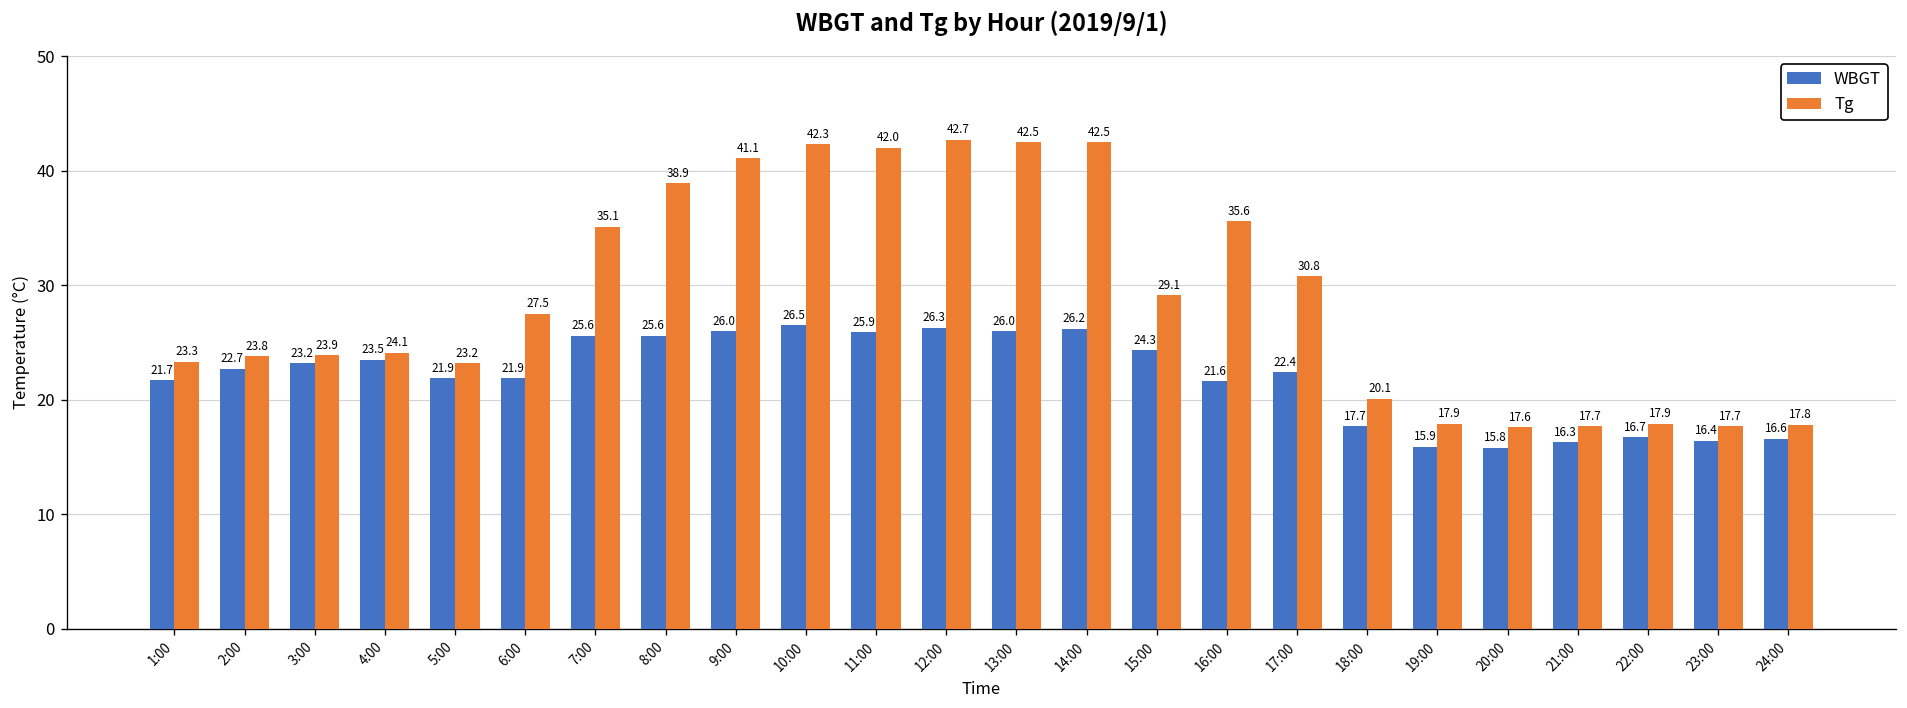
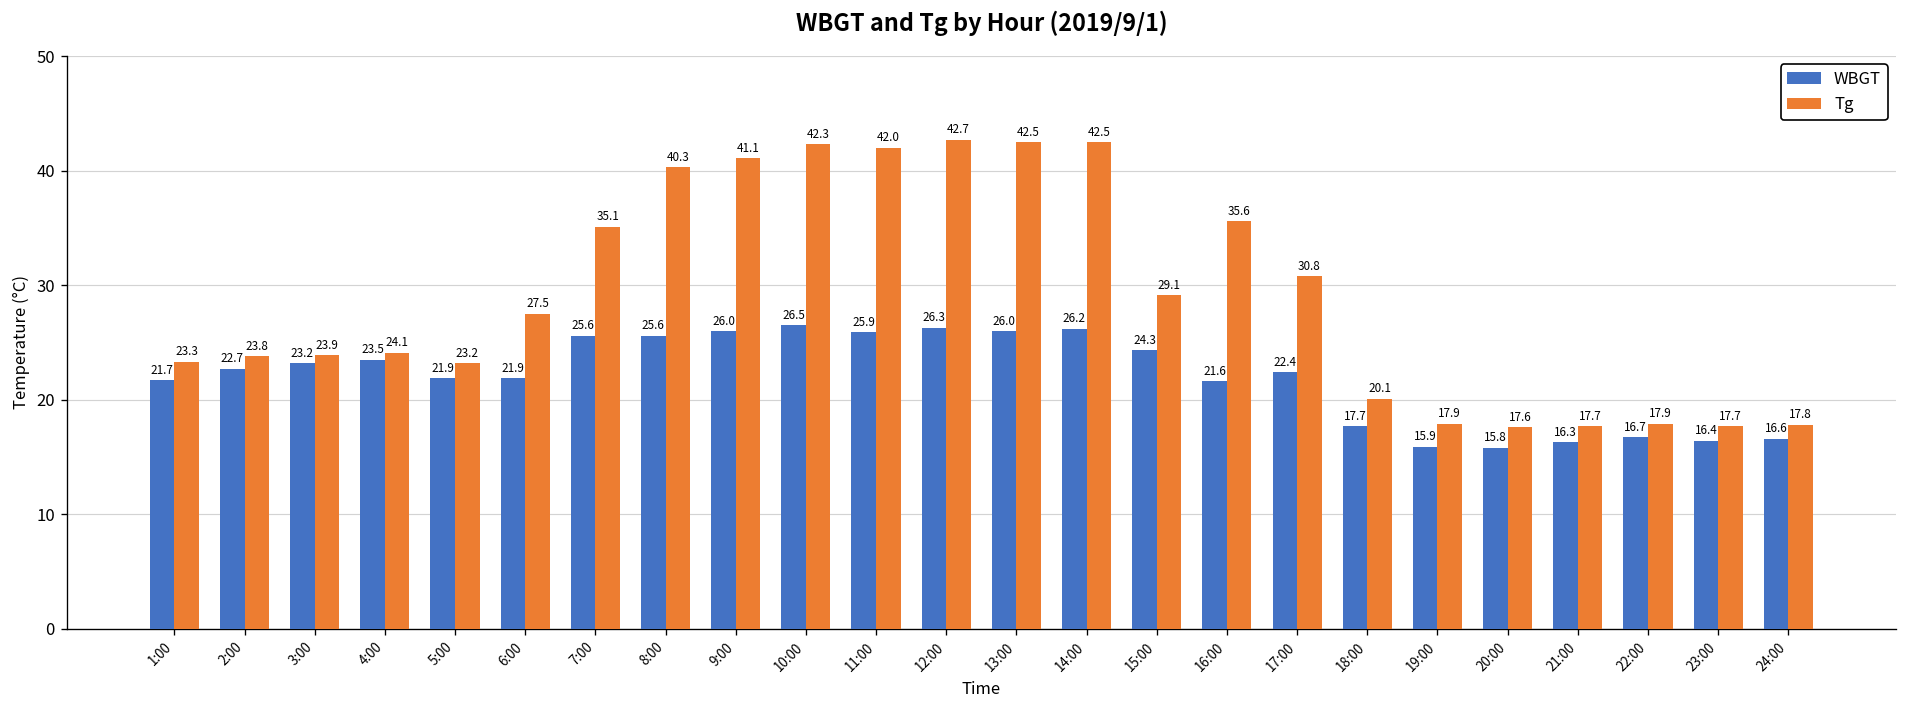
Tg, 8:00: 38.9 -> 40.3
